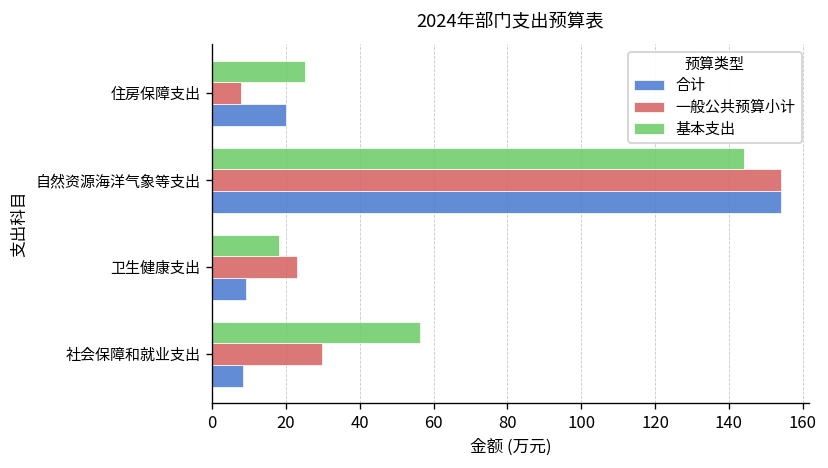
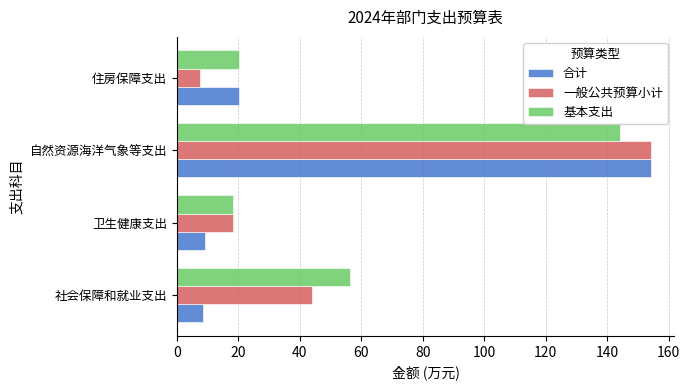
基本支出, 住房保障支出: 25 -> 20
一般公共预算小计, 卫生健康支出: 23 -> 18
一般公共预算小计, 社会保障和就业支出: 30 -> 44
